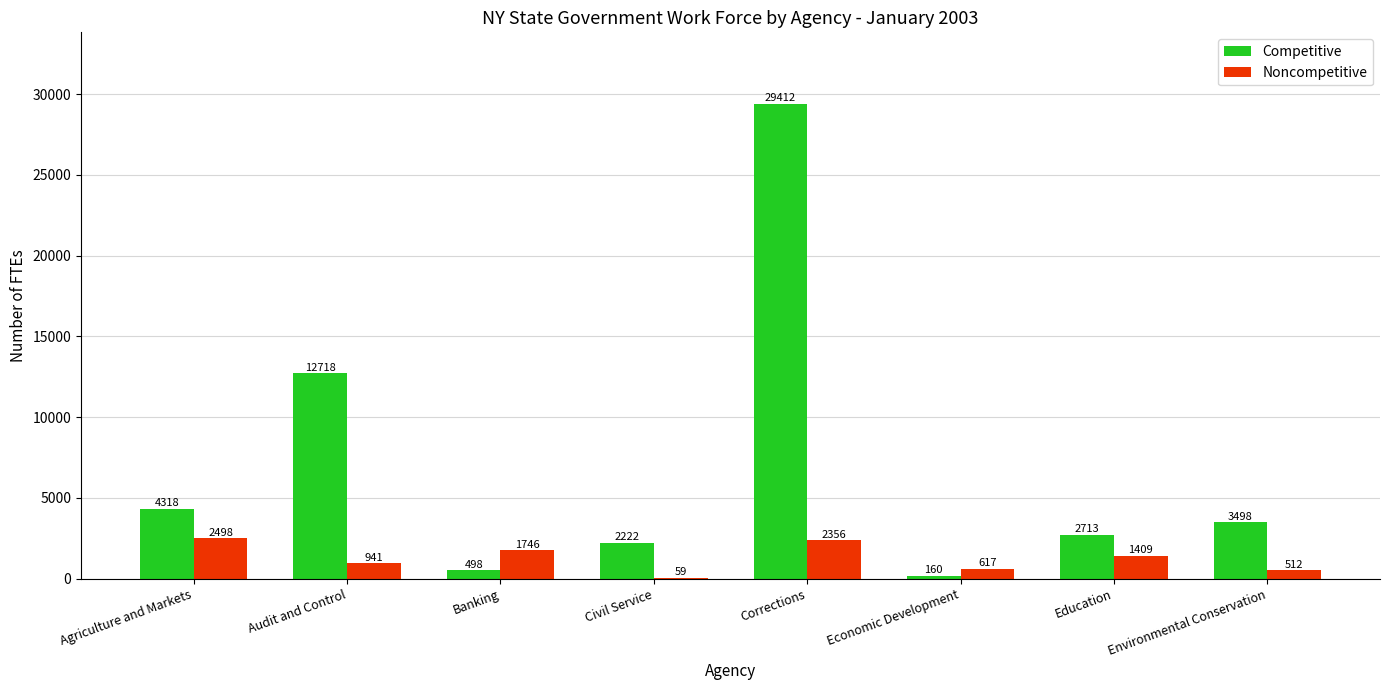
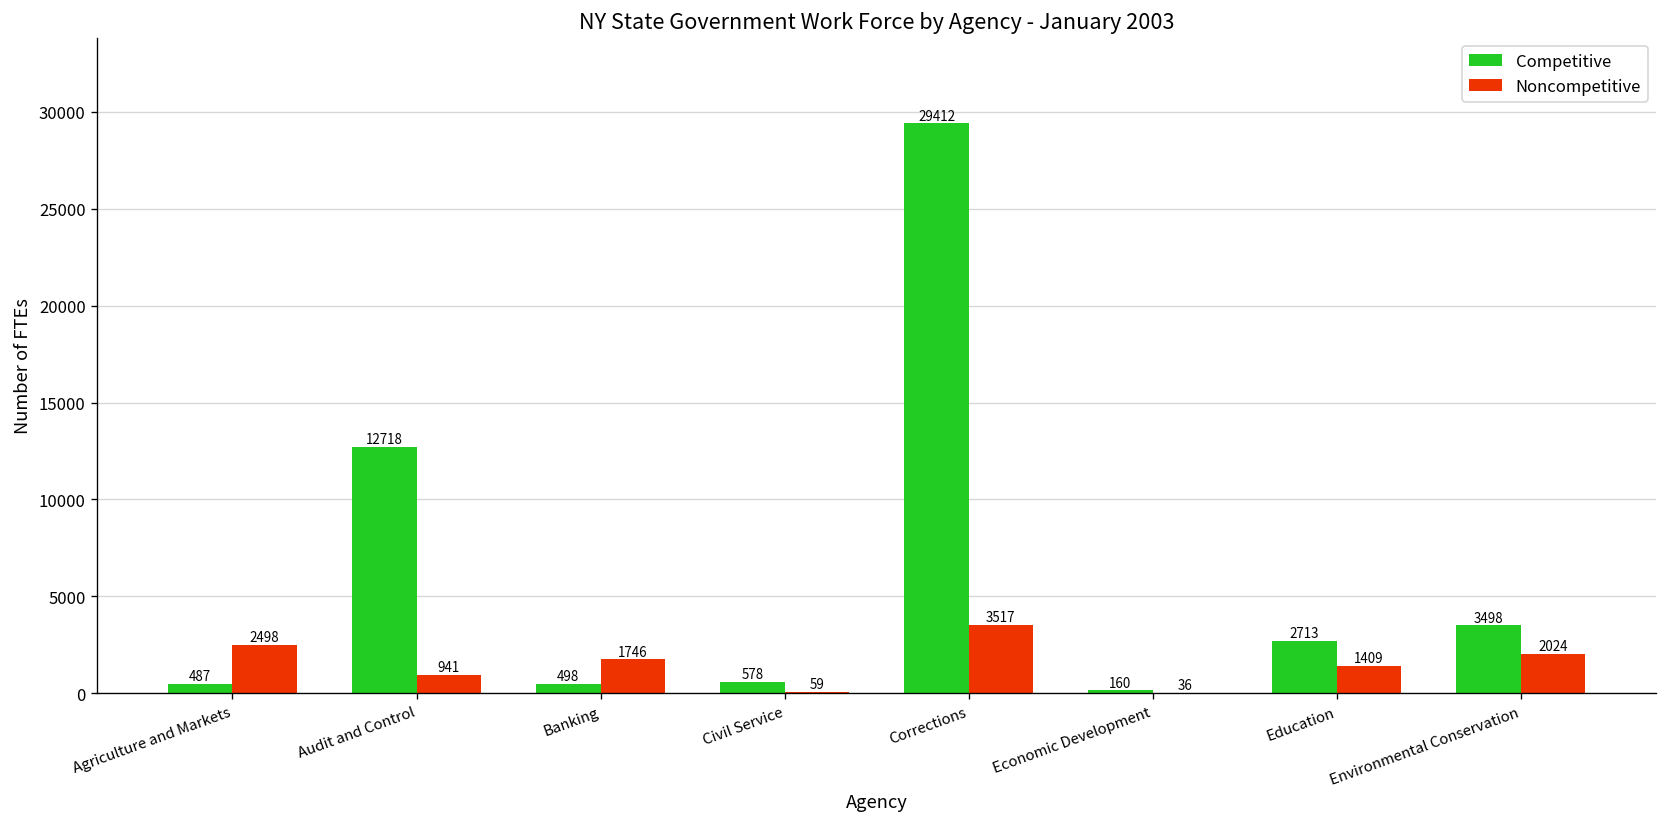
Competitive, Agriculture and Markets: 4318 -> 487
Competitive, Civil Service: 2222 -> 578
Noncompetitive, Corrections: 2356 -> 3517
Noncompetitive, Economic Development: 617 -> 36
Noncompetitive, Environmental Conservation: 512 -> 2024
